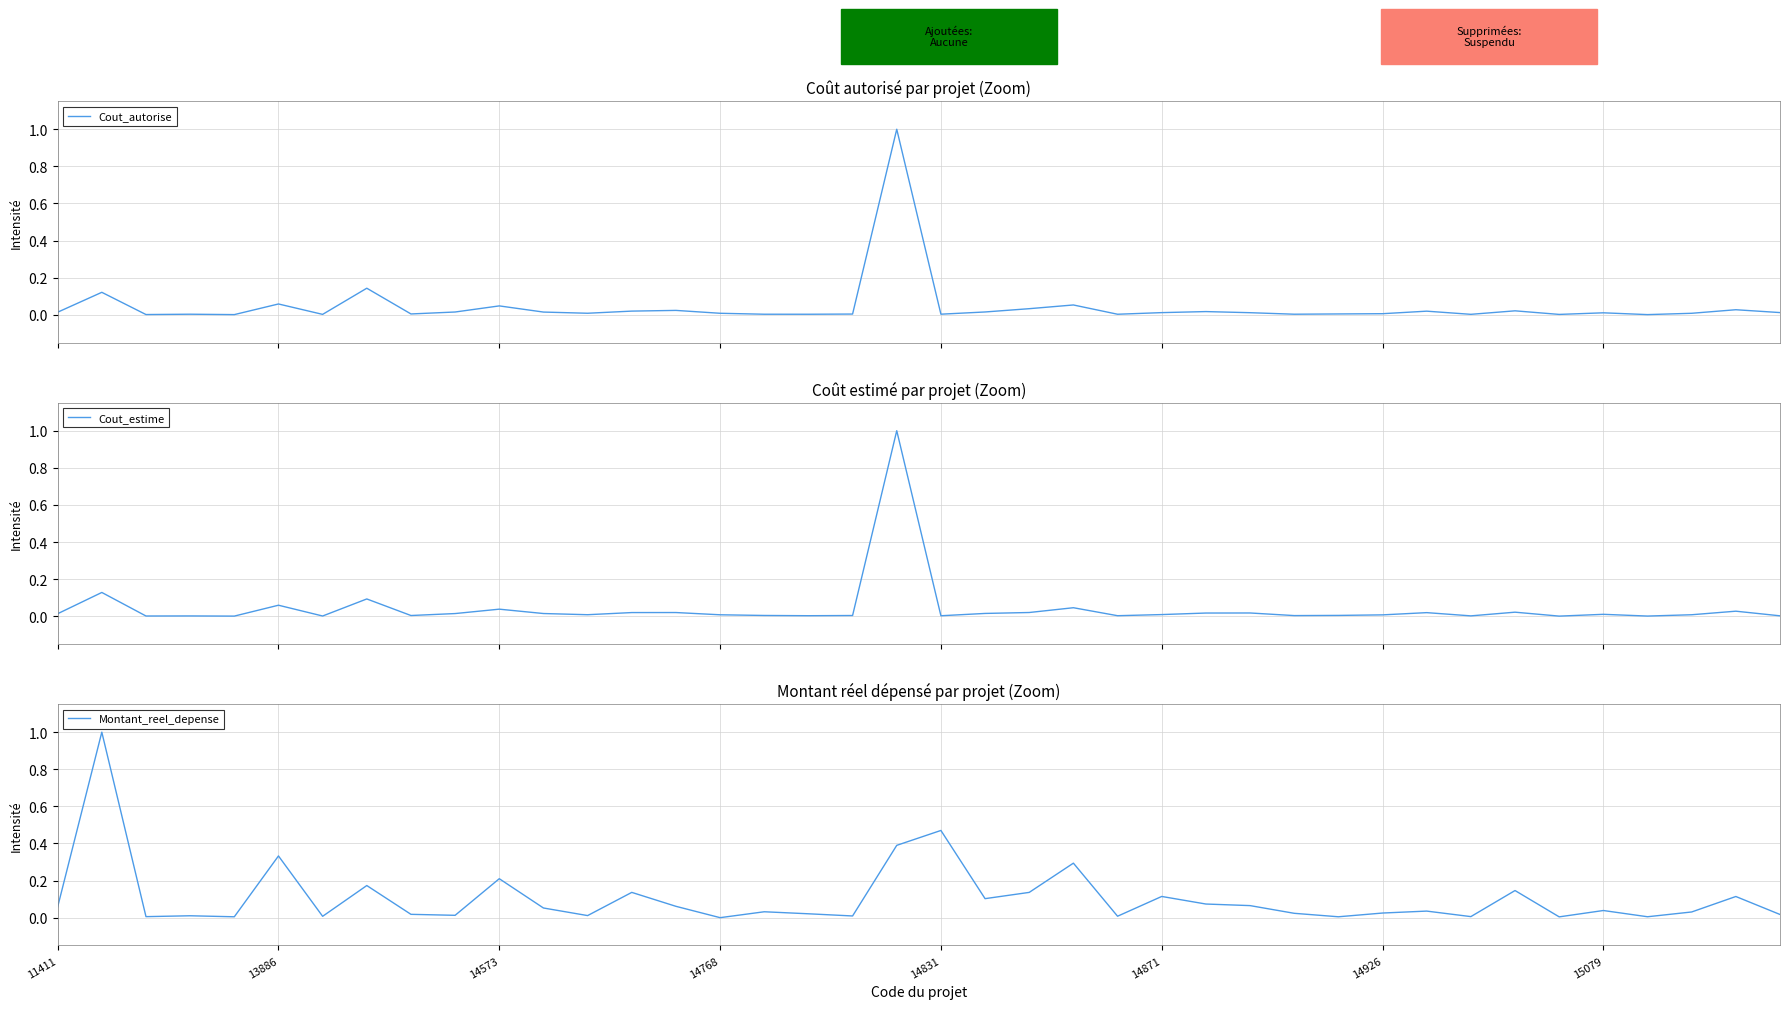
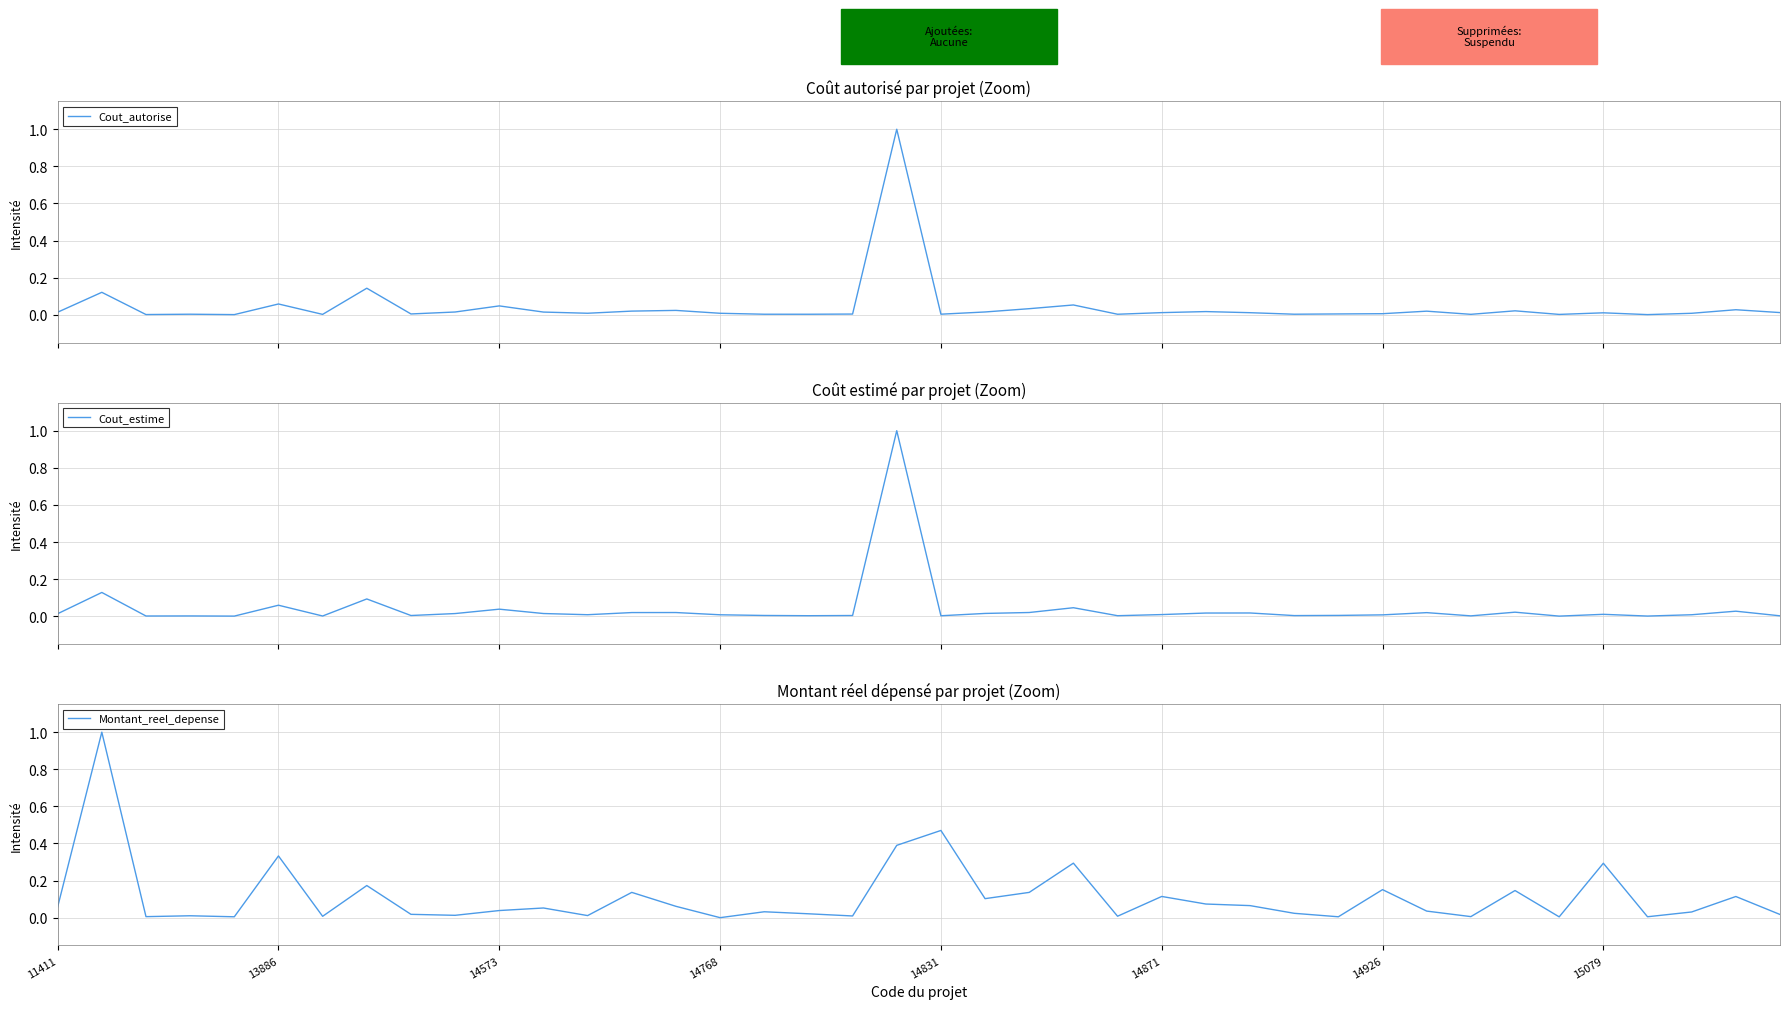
Montant réel dépensé par projet (Zoom), 14573: 0.21 -> 0.04
Montant réel dépensé par projet (Zoom), 14926: 0.02 -> 0.15
Montant réel dépensé par projet (Zoom), 15079: 0.04 -> 0.29
